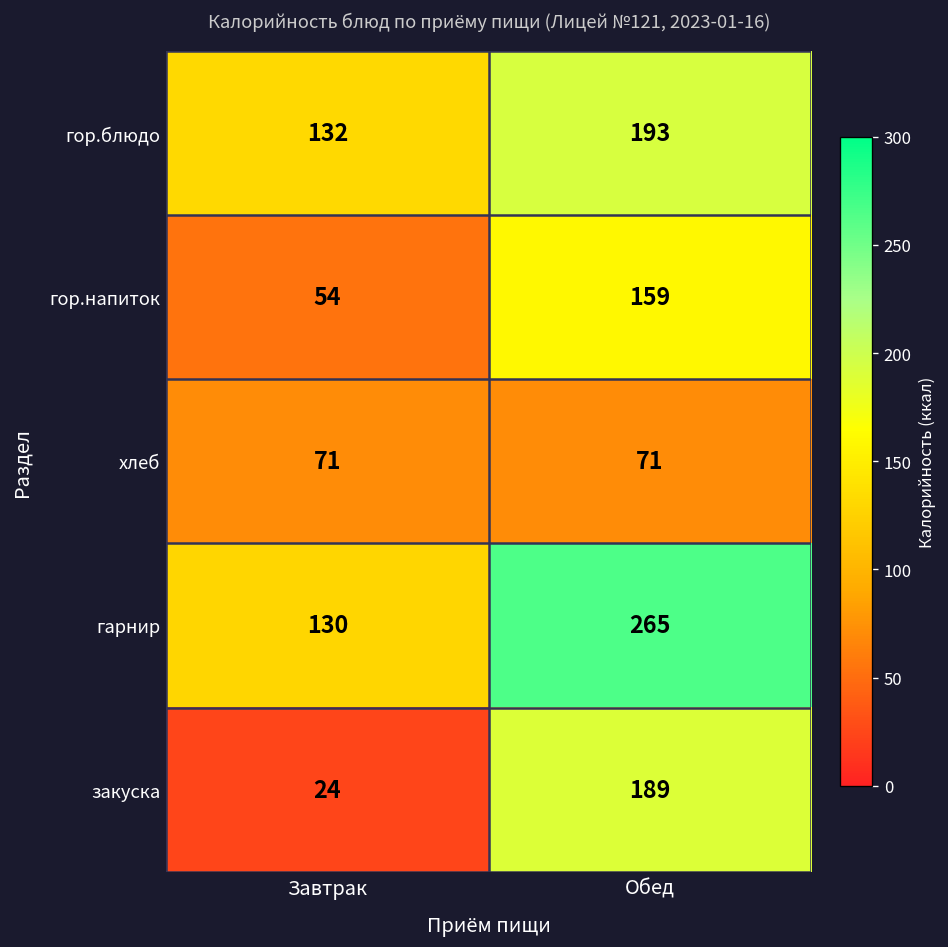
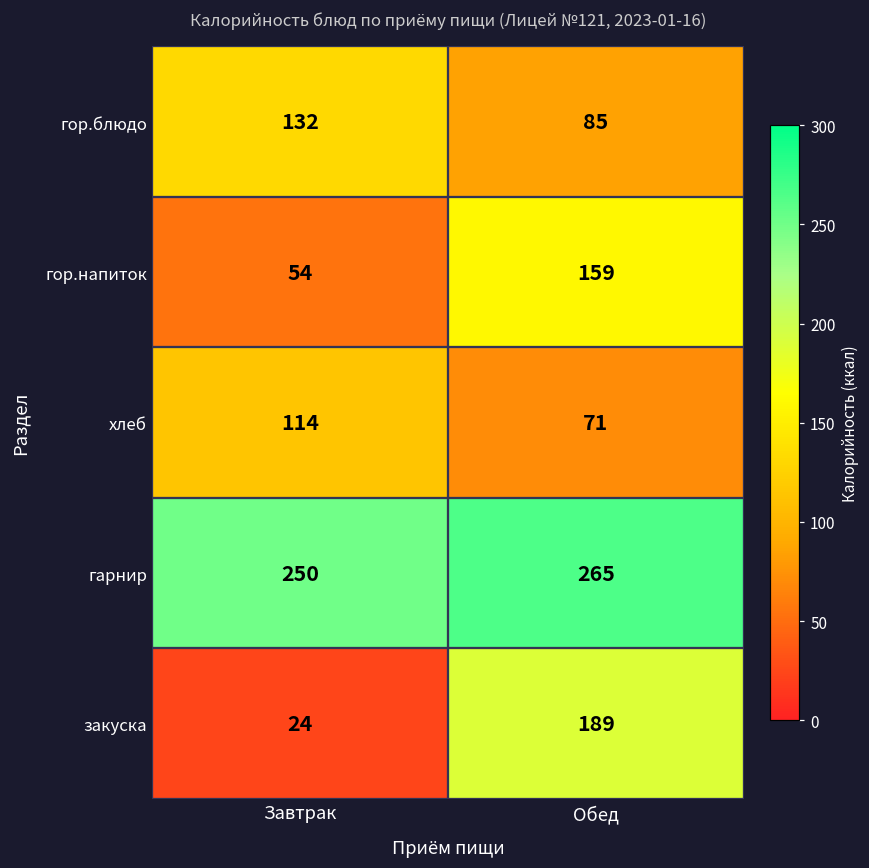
гор.блюдо, Обед: 193 -> 85
хлеб, Завтрак: 71 -> 114
гарнир, Завтрак: 130 -> 250
